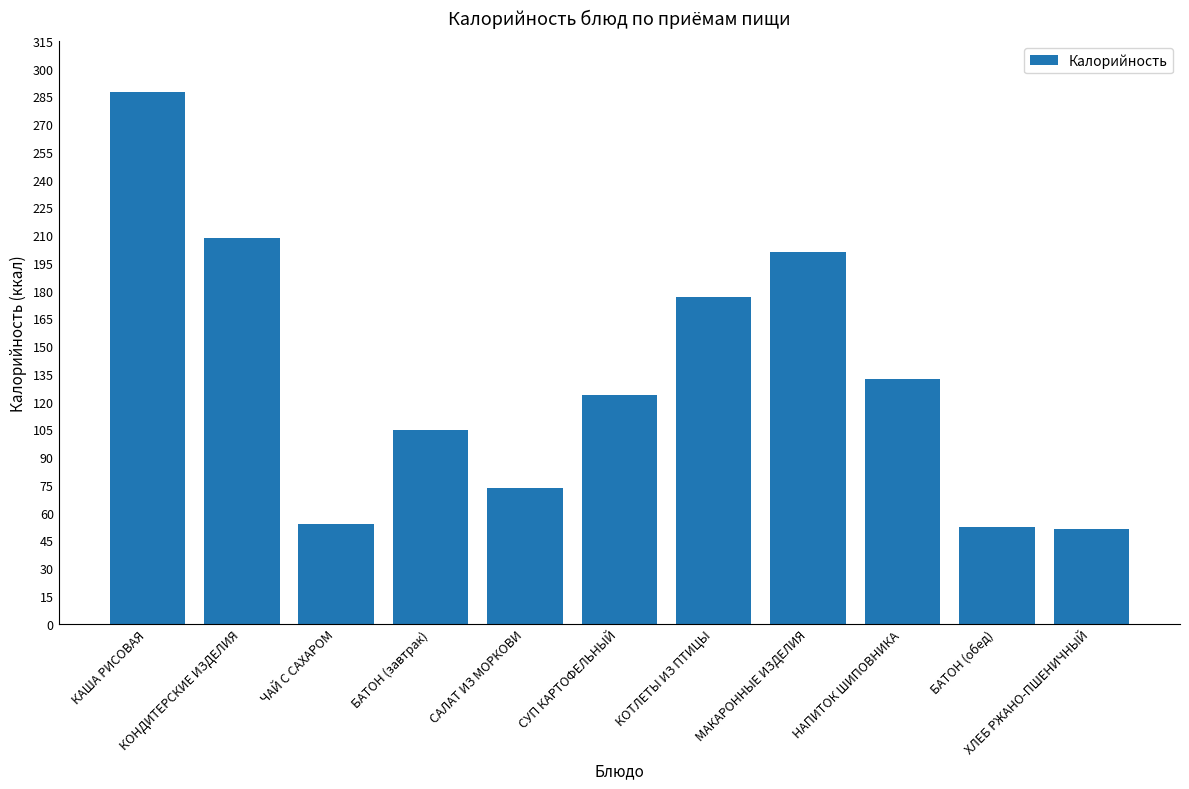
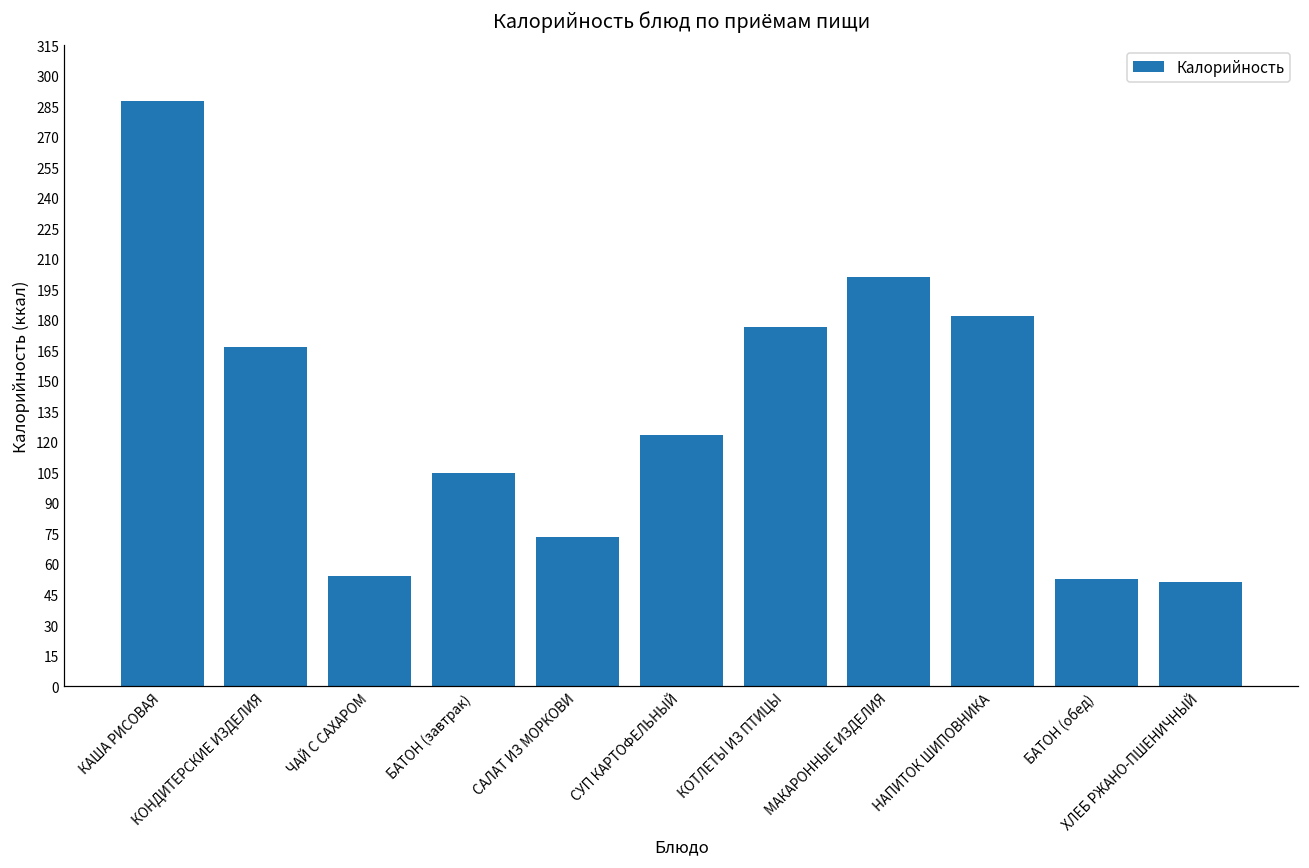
КОНДИТЕРСКИЕ ИЗДЕЛИЯ: 209 -> 167
НАПИТОК ШИПОВНИКА: 133 -> 182
